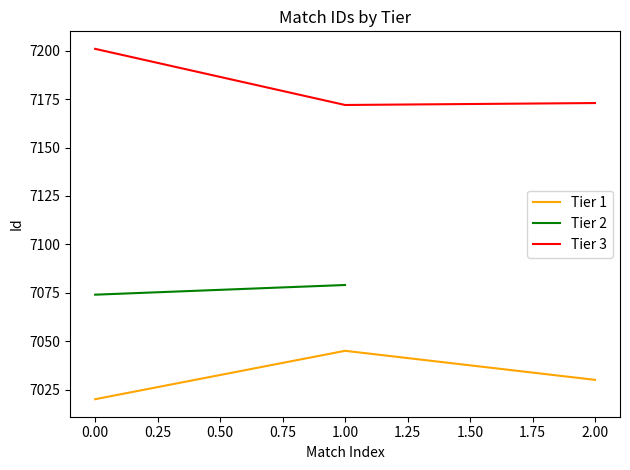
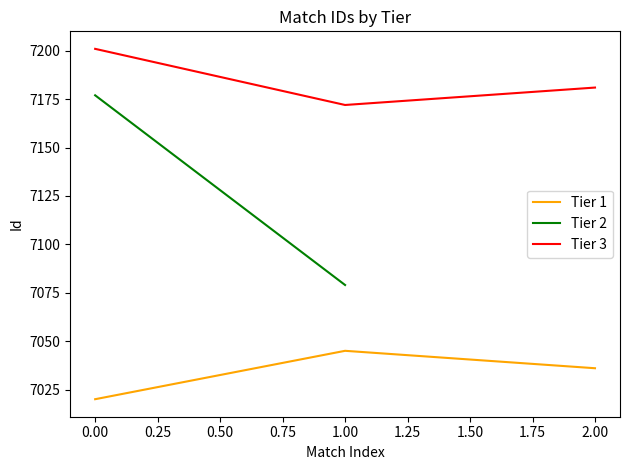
Tier 2, 0.00: 7074 -> 7177
Tier 1, 2.00: 7030 -> 7036
Tier 3, 2.00: 7173 -> 7181
